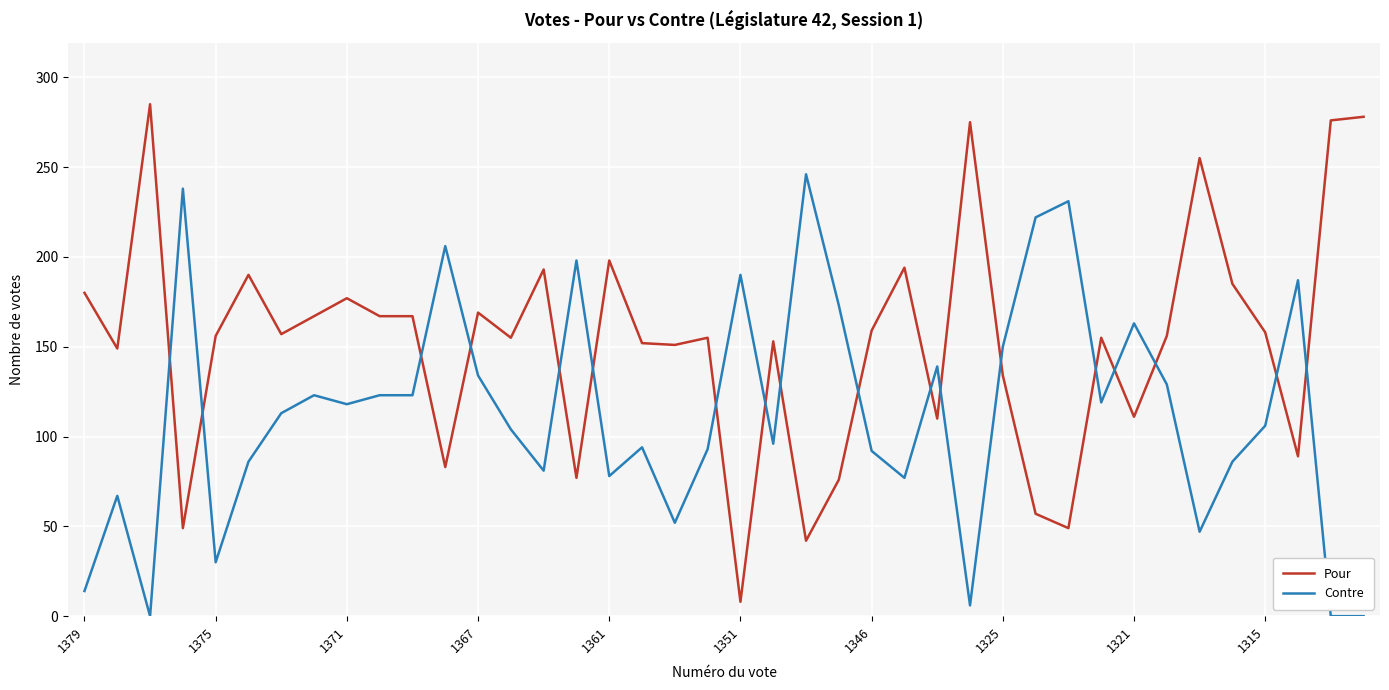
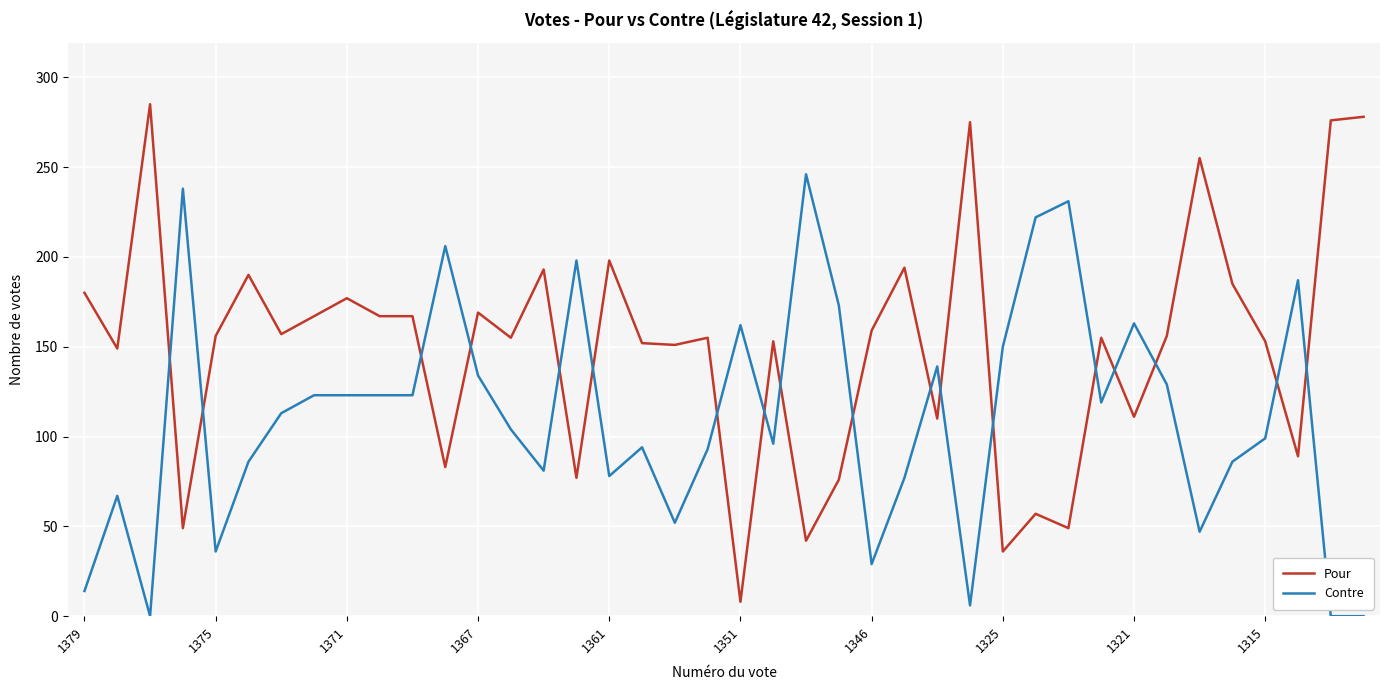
Contre, 1375: 30 -> 36
Contre, 1371: 118 -> 123
Contre, 1351: 190 -> 162
Contre, 1346: 92 -> 29
Pour, 1325: 134 -> 36
Pour, 1315: 158 -> 153
Contre, 1315: 106 -> 99
